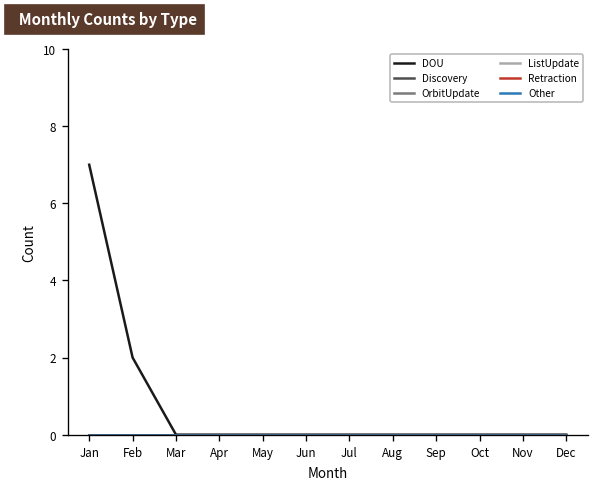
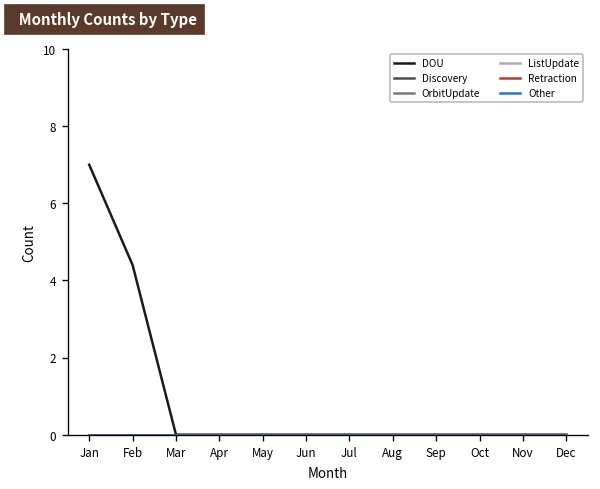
DOU, Feb: 2.0 -> 4.4
